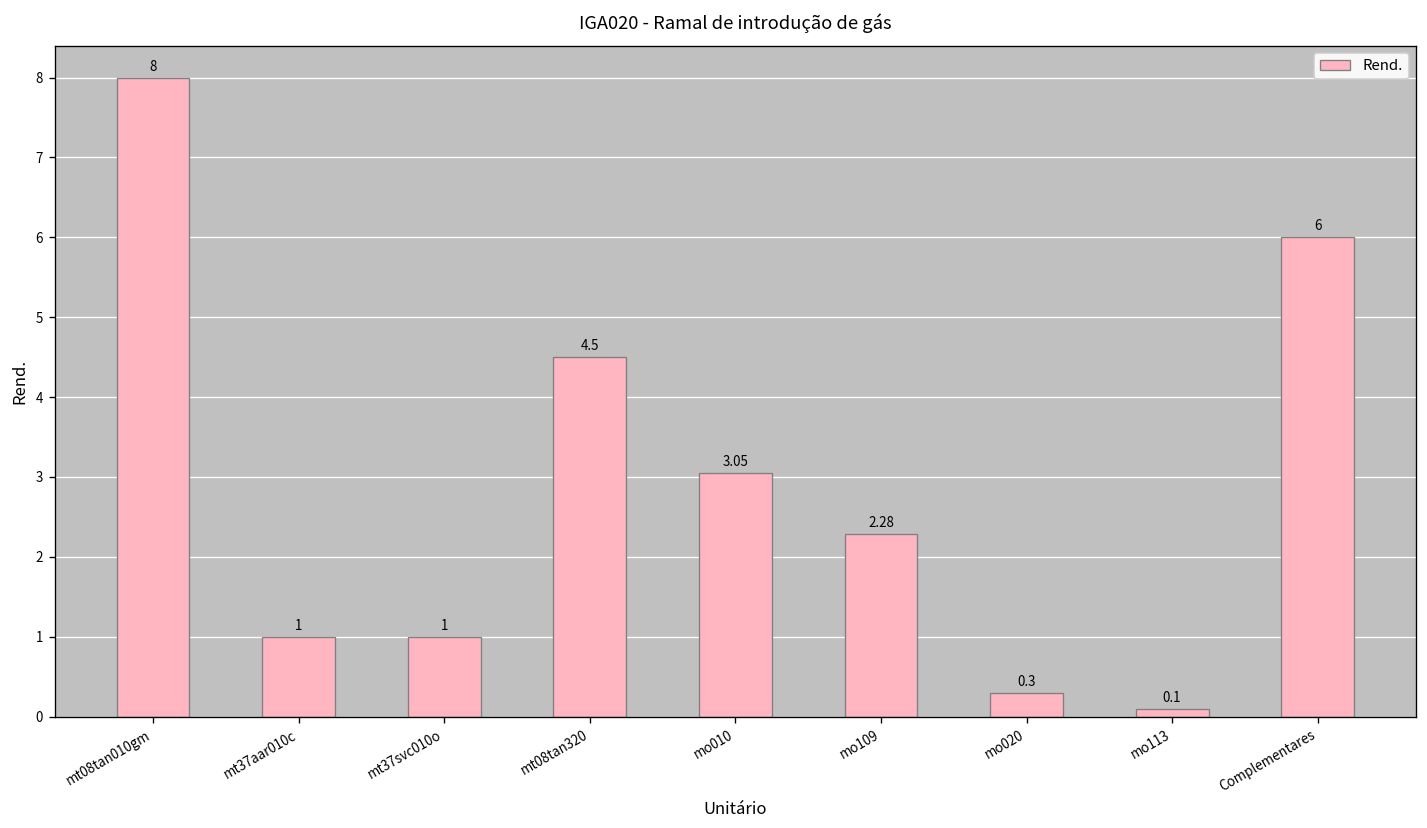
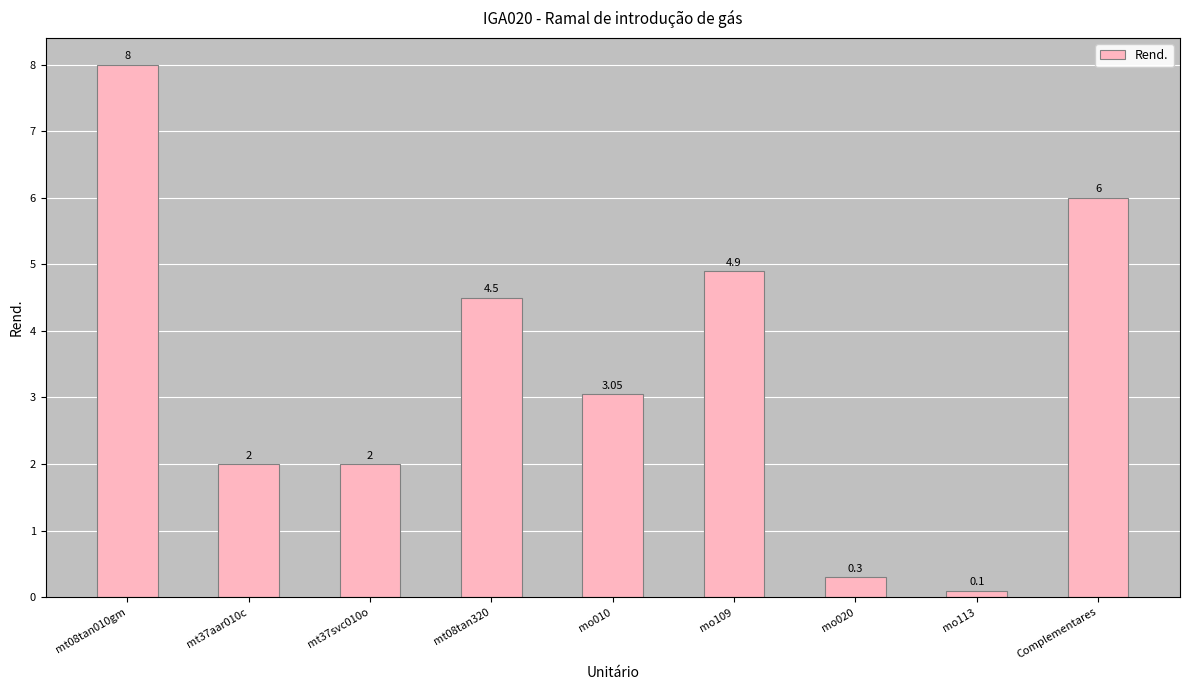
mt37aar010c: 1 -> 2
mt37svc010o: 1 -> 2
mo109: 2.28 -> 4.9
